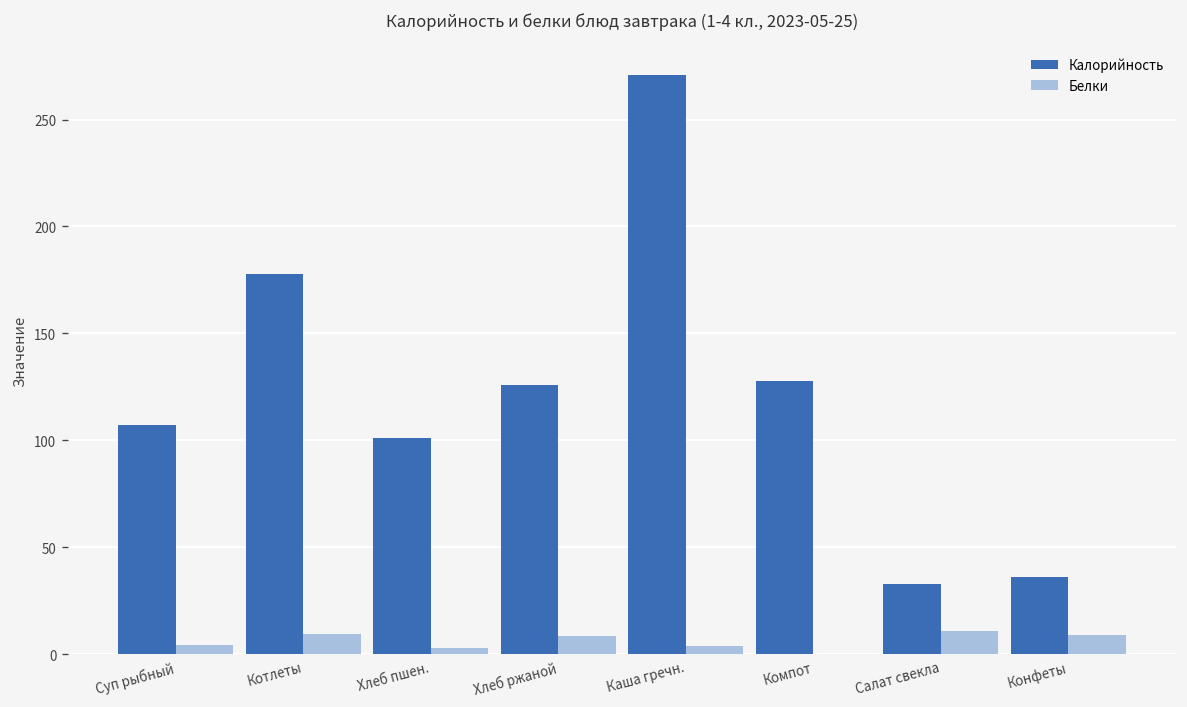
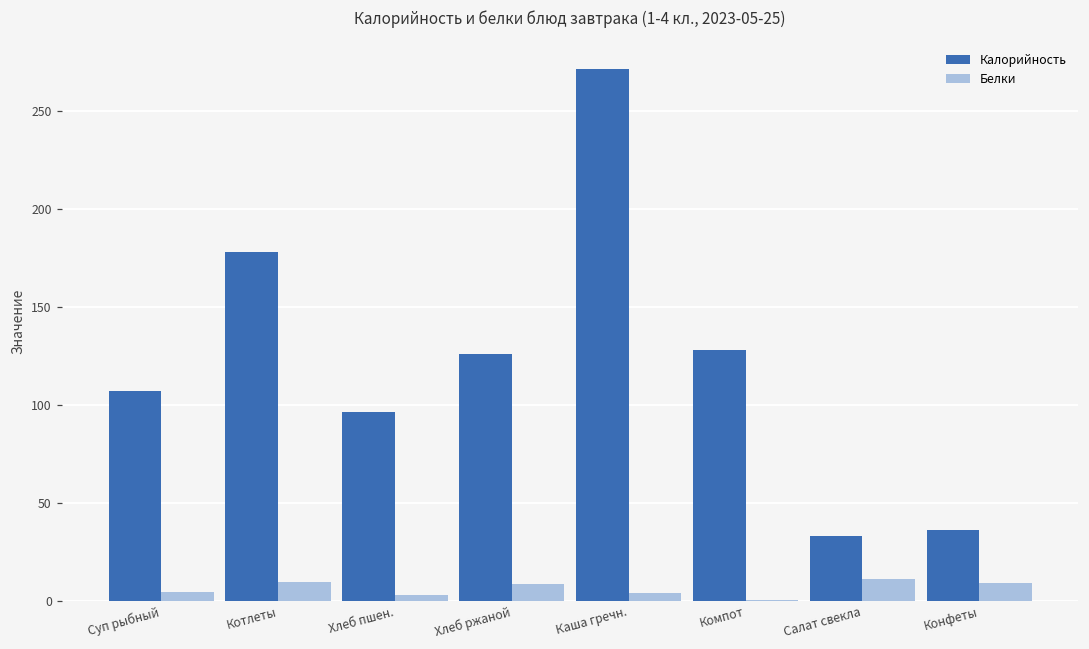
Калорийность, Хлеб пшен.: 101 -> 96
